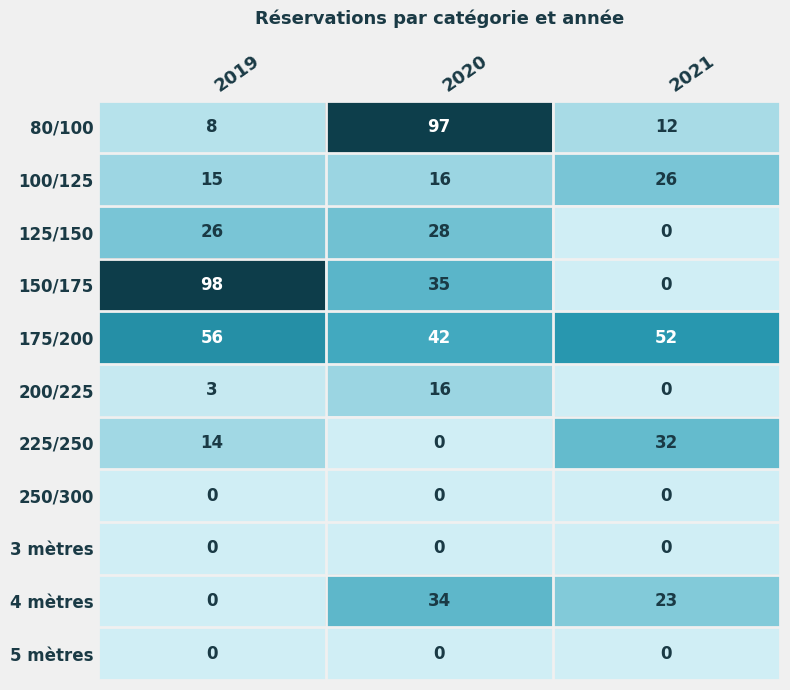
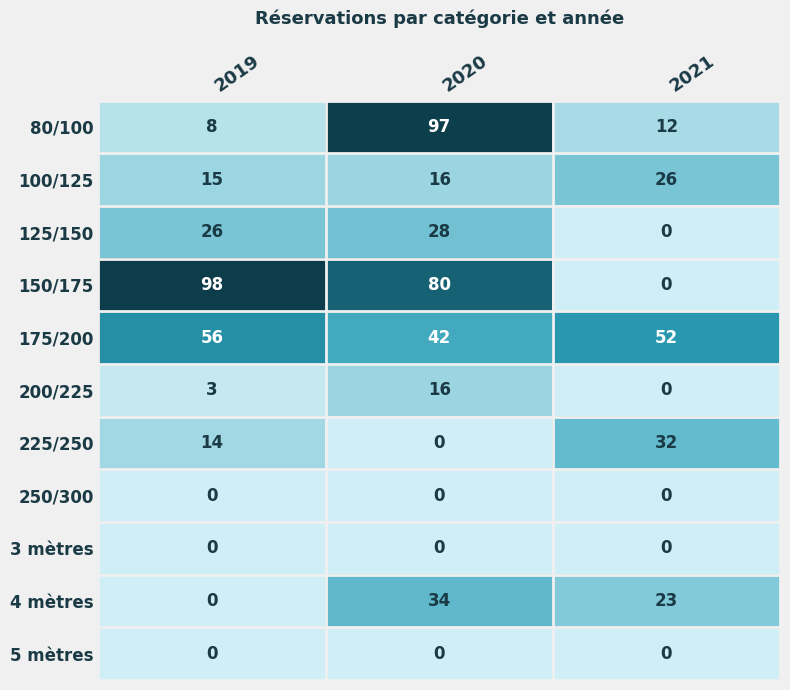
150/175, 2020: 35 -> 80
